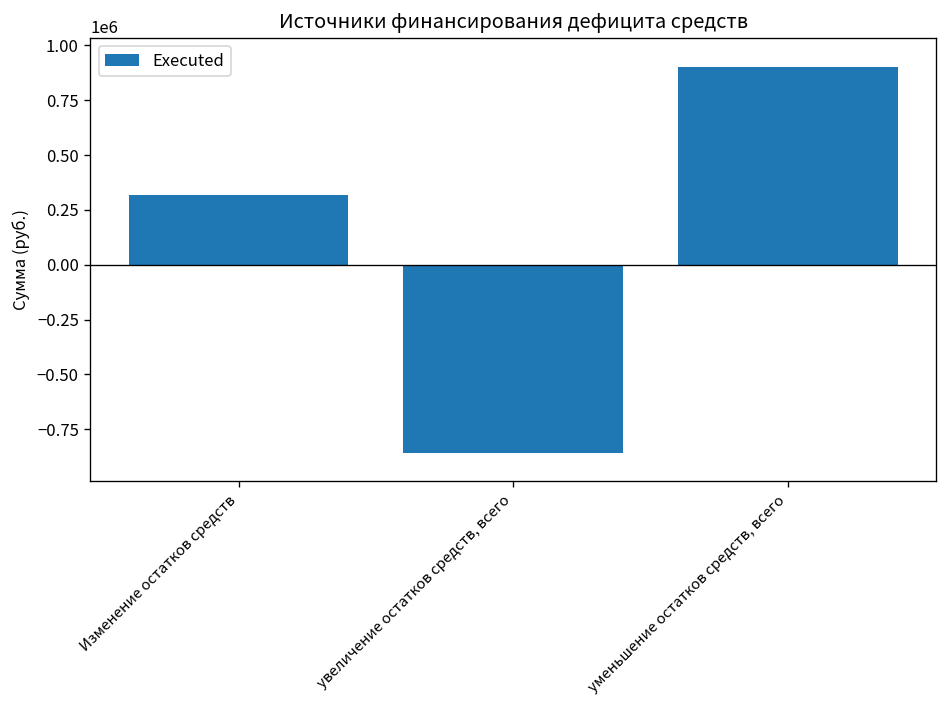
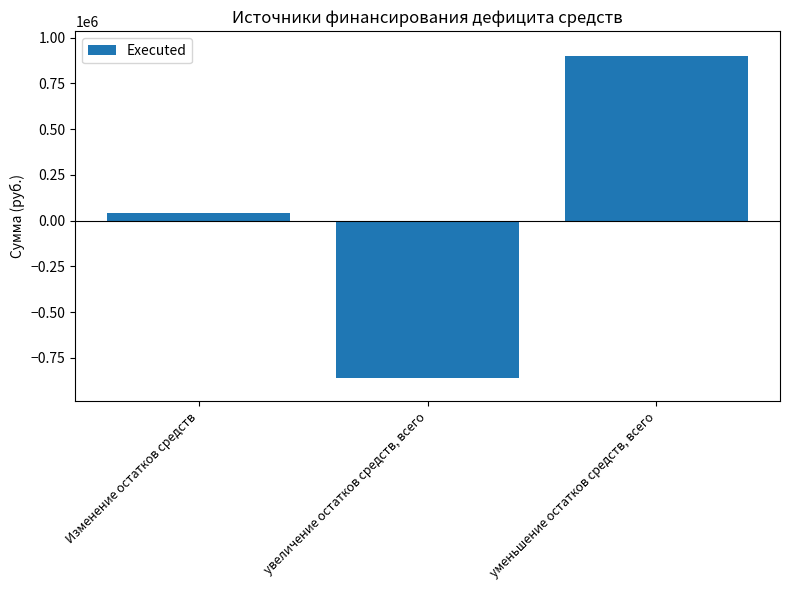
Изменение остатков средств: 320000 -> 40000
